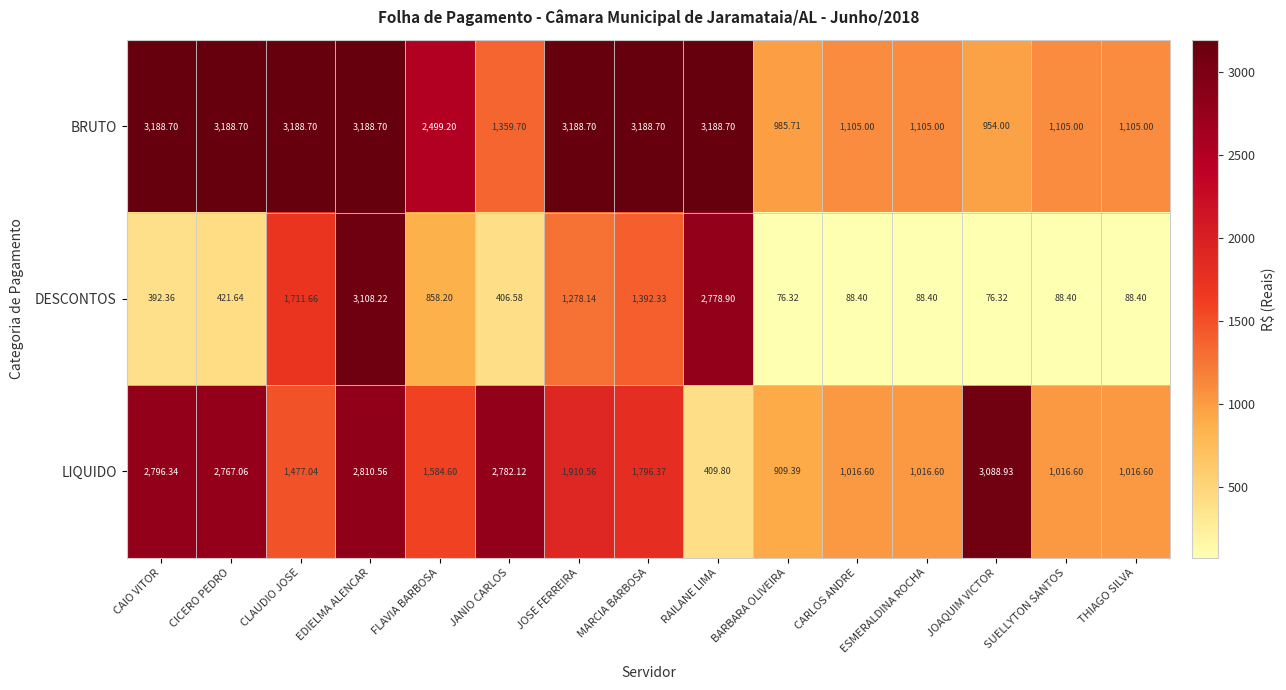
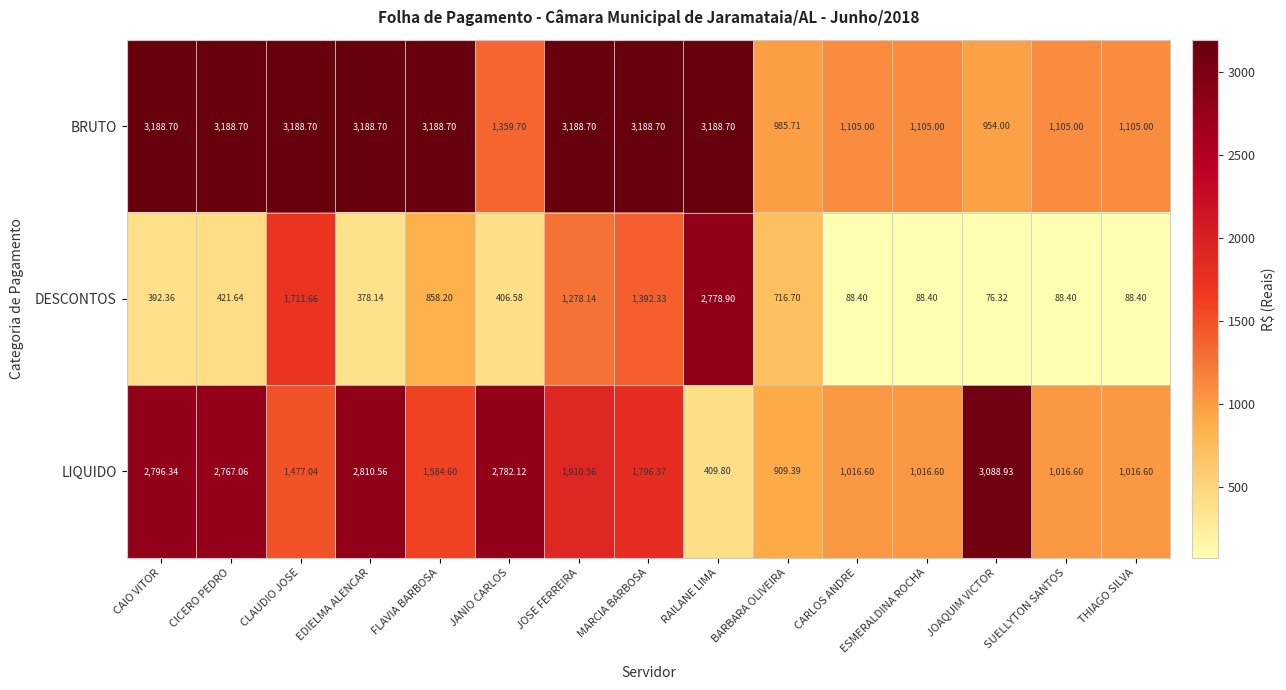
BRUTO, FLAVIA BARBOSA: 2,499.20 -> 3,188.70
DESCONTOS, EDIELMA ALENCAR: 3,108.22 -> 378.14
DESCONTOS, BARBARA OLIVEIRA: 76.32 -> 716.70
